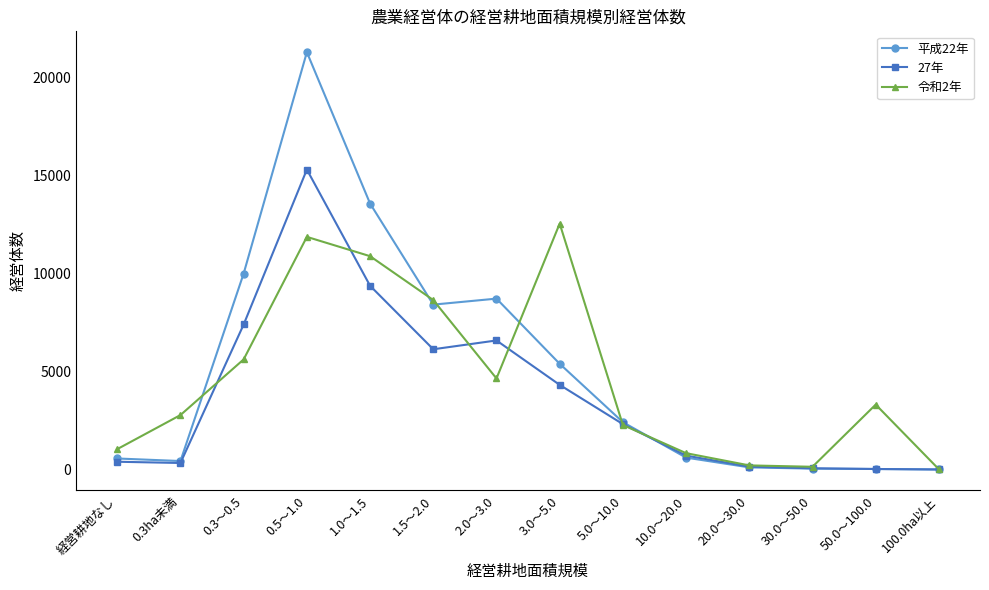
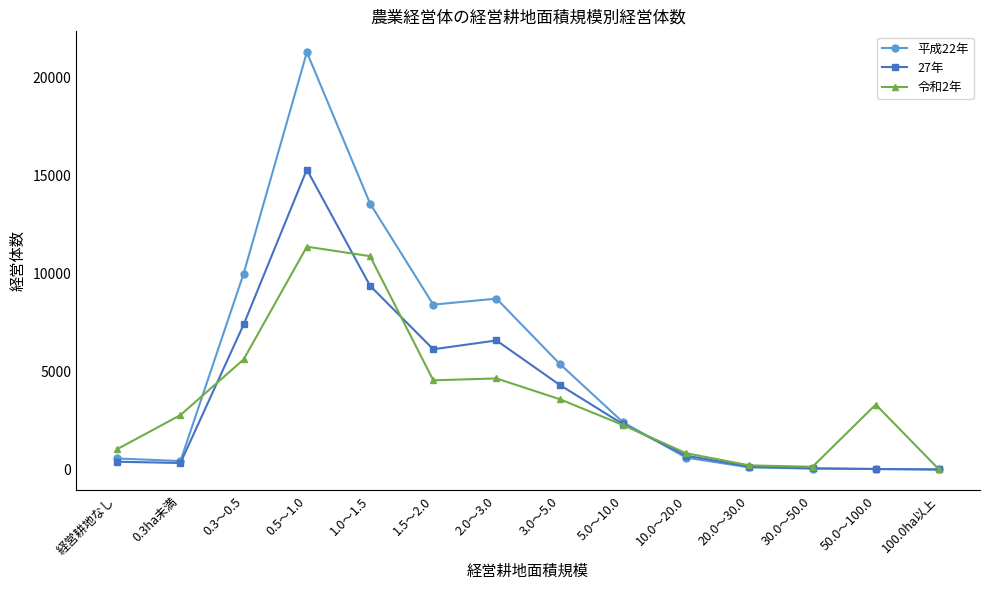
令和2年, 0.5～1.0: 11900 -> 11400
令和2年, 1.5～2.0: 8700 -> 4600
令和2年, 3.0～5.0: 12600 -> 3600
